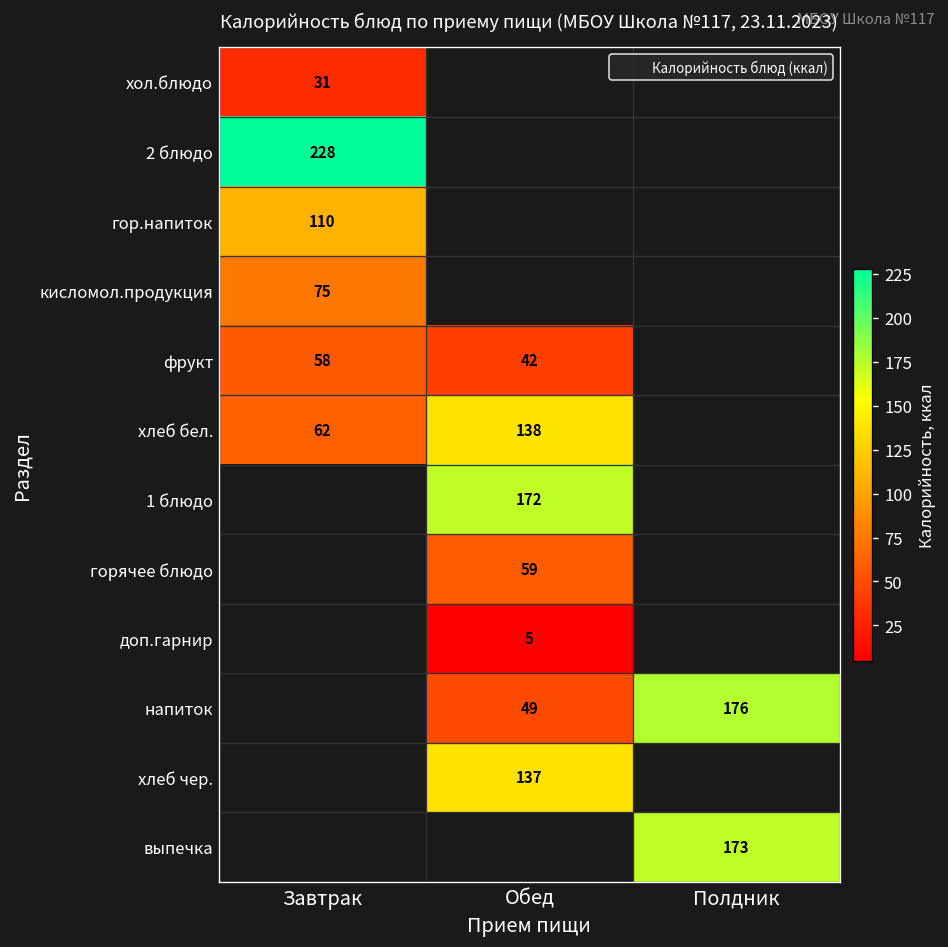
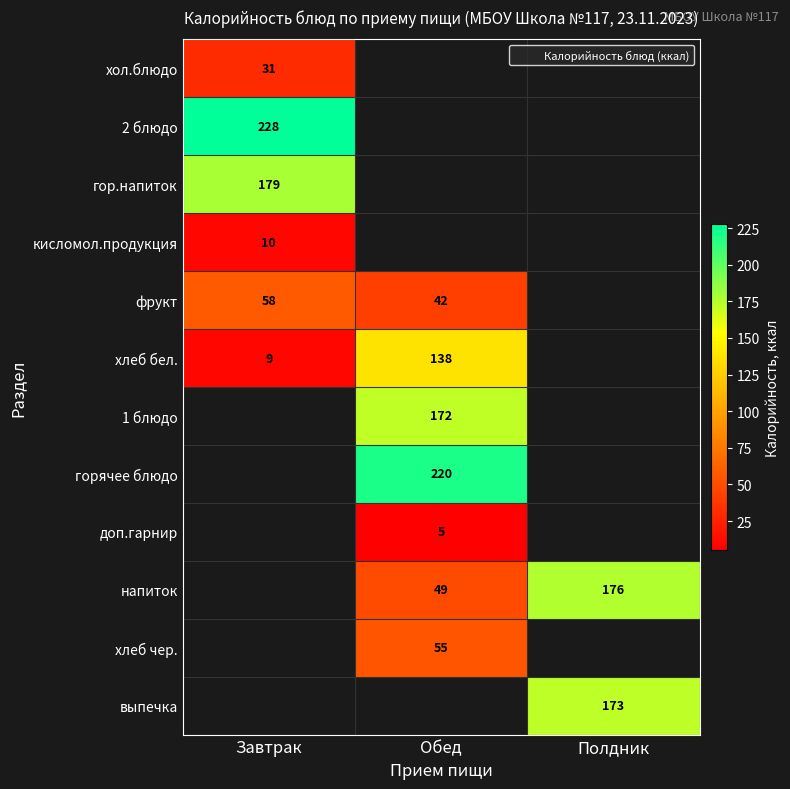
гор.напиток, Завтрак: 110 -> 179
кисломол.продукция, Завтрак: 75 -> 10
хлеб бел., Завтрак: 62 -> 9
горячее блюдо, Обед: 59 -> 220
хлеб чер., Обед: 137 -> 55
